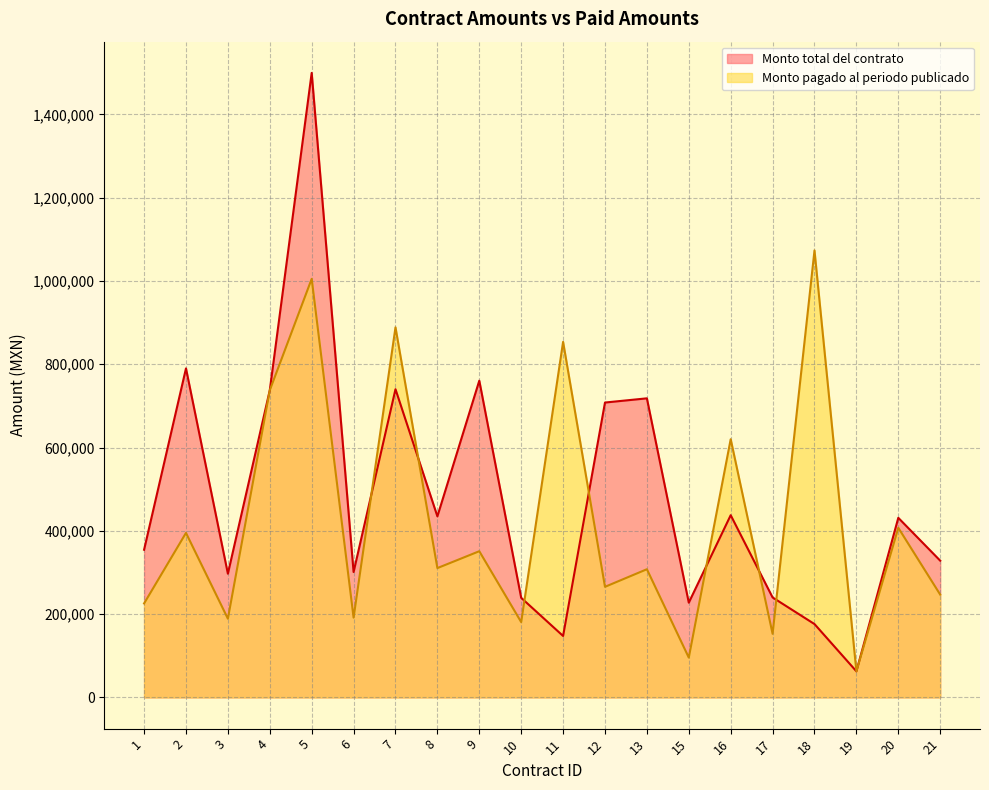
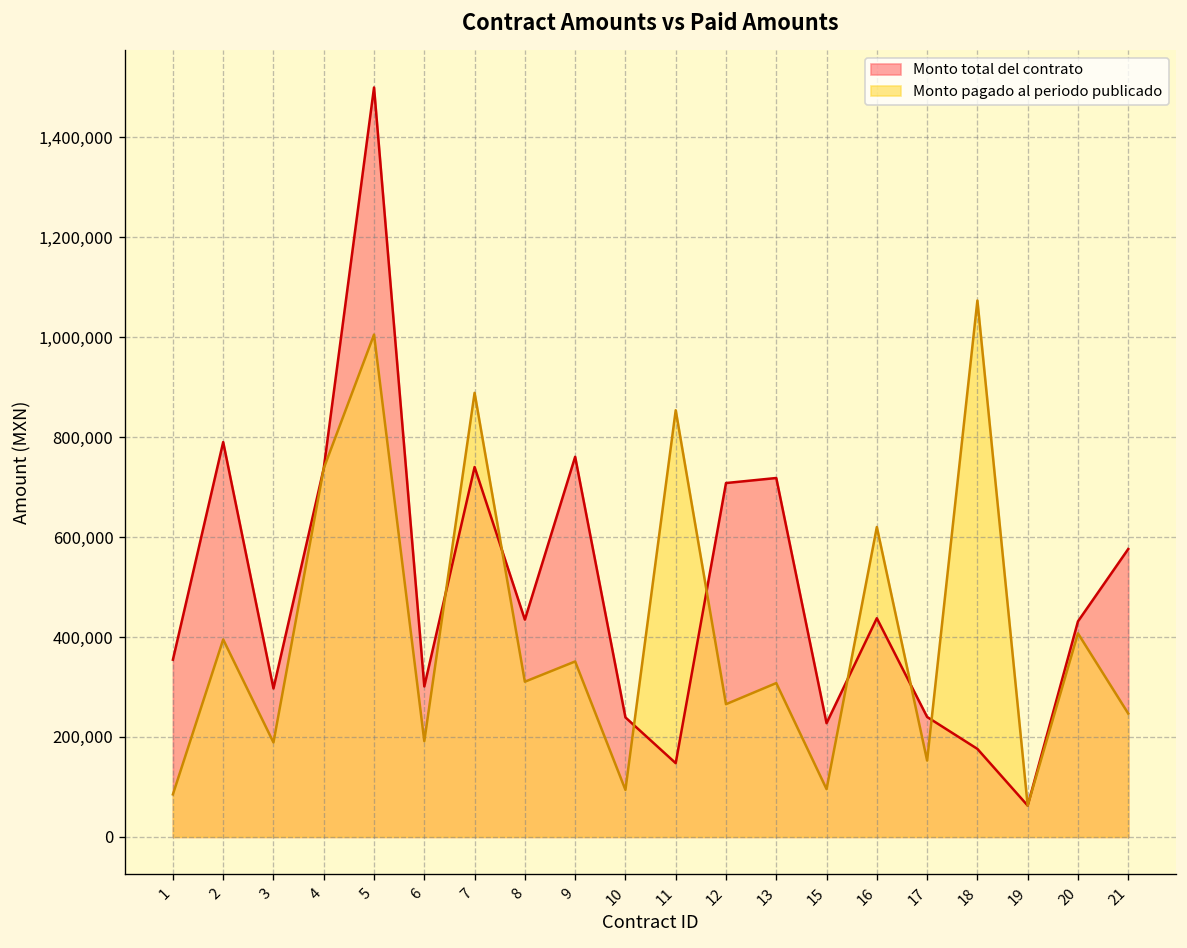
Monto pagado al periodo publicado, 1: 230,000 -> 90,000
Monto pagado al periodo publicado, 10: 180,000 -> 90,000
Monto total del contrato, 21: 330,000 -> 580,000
